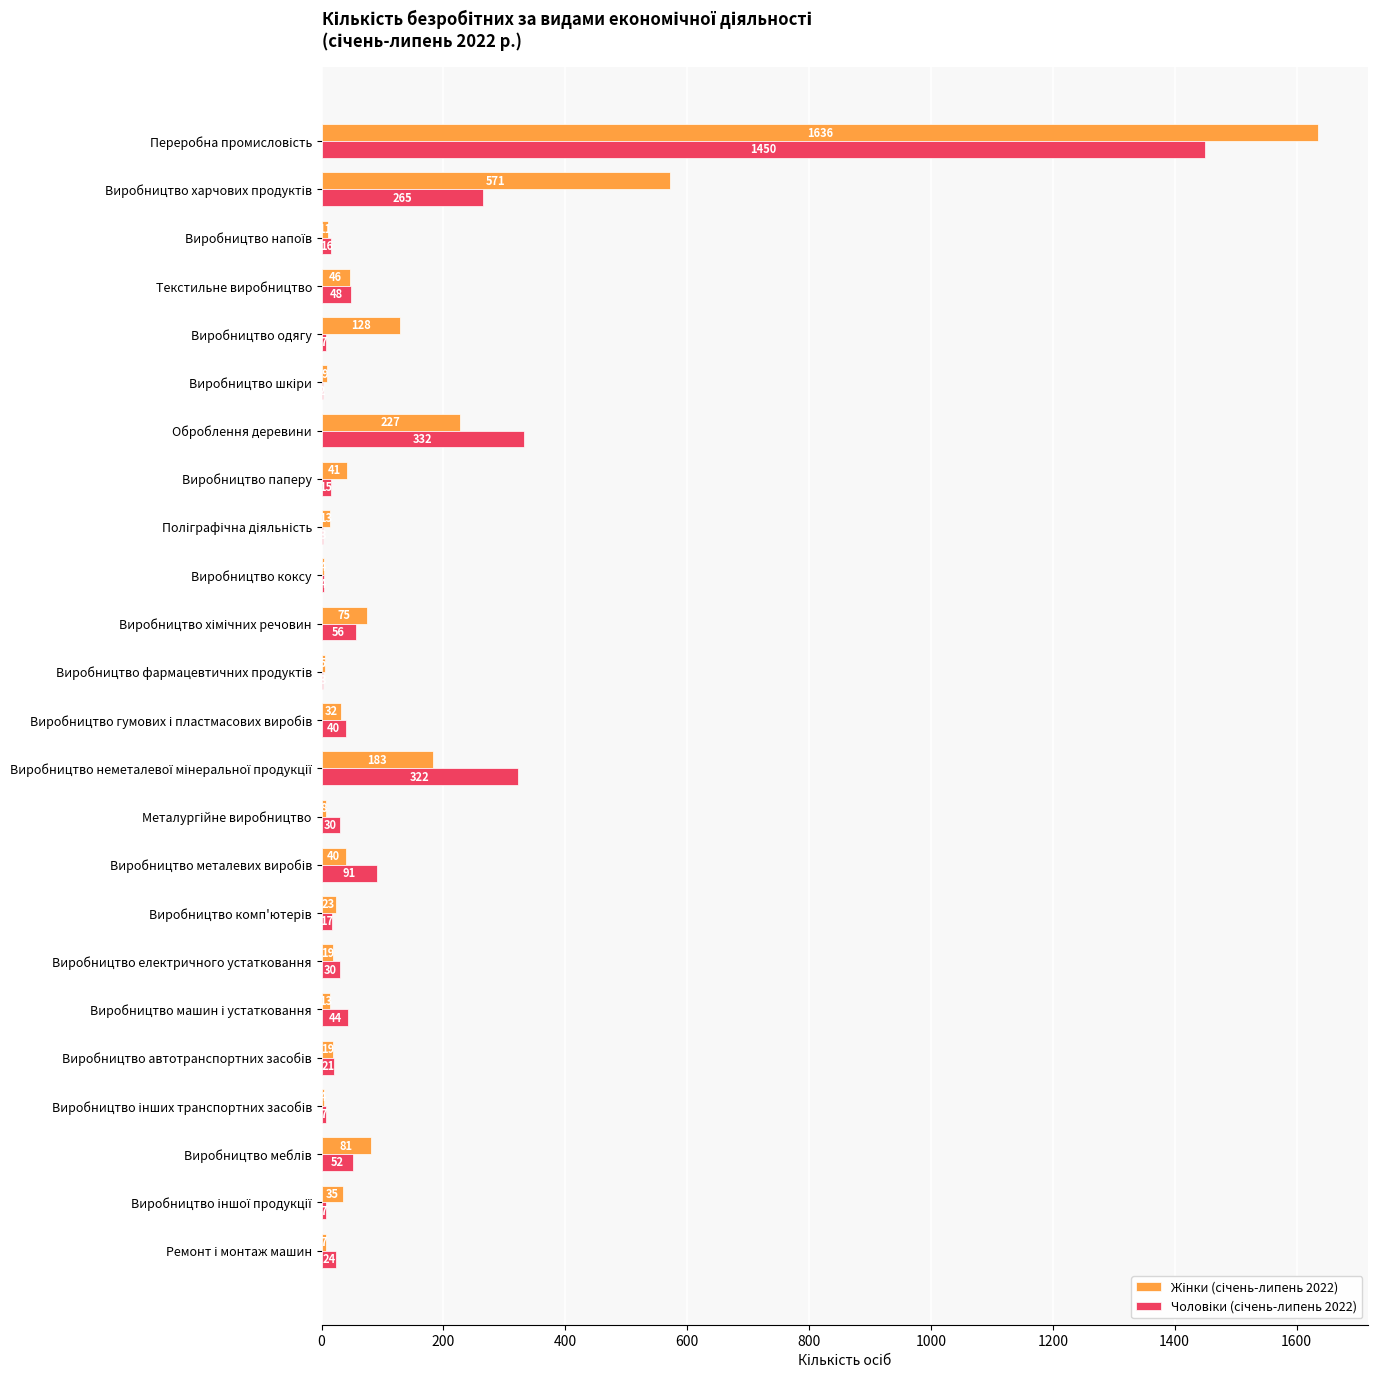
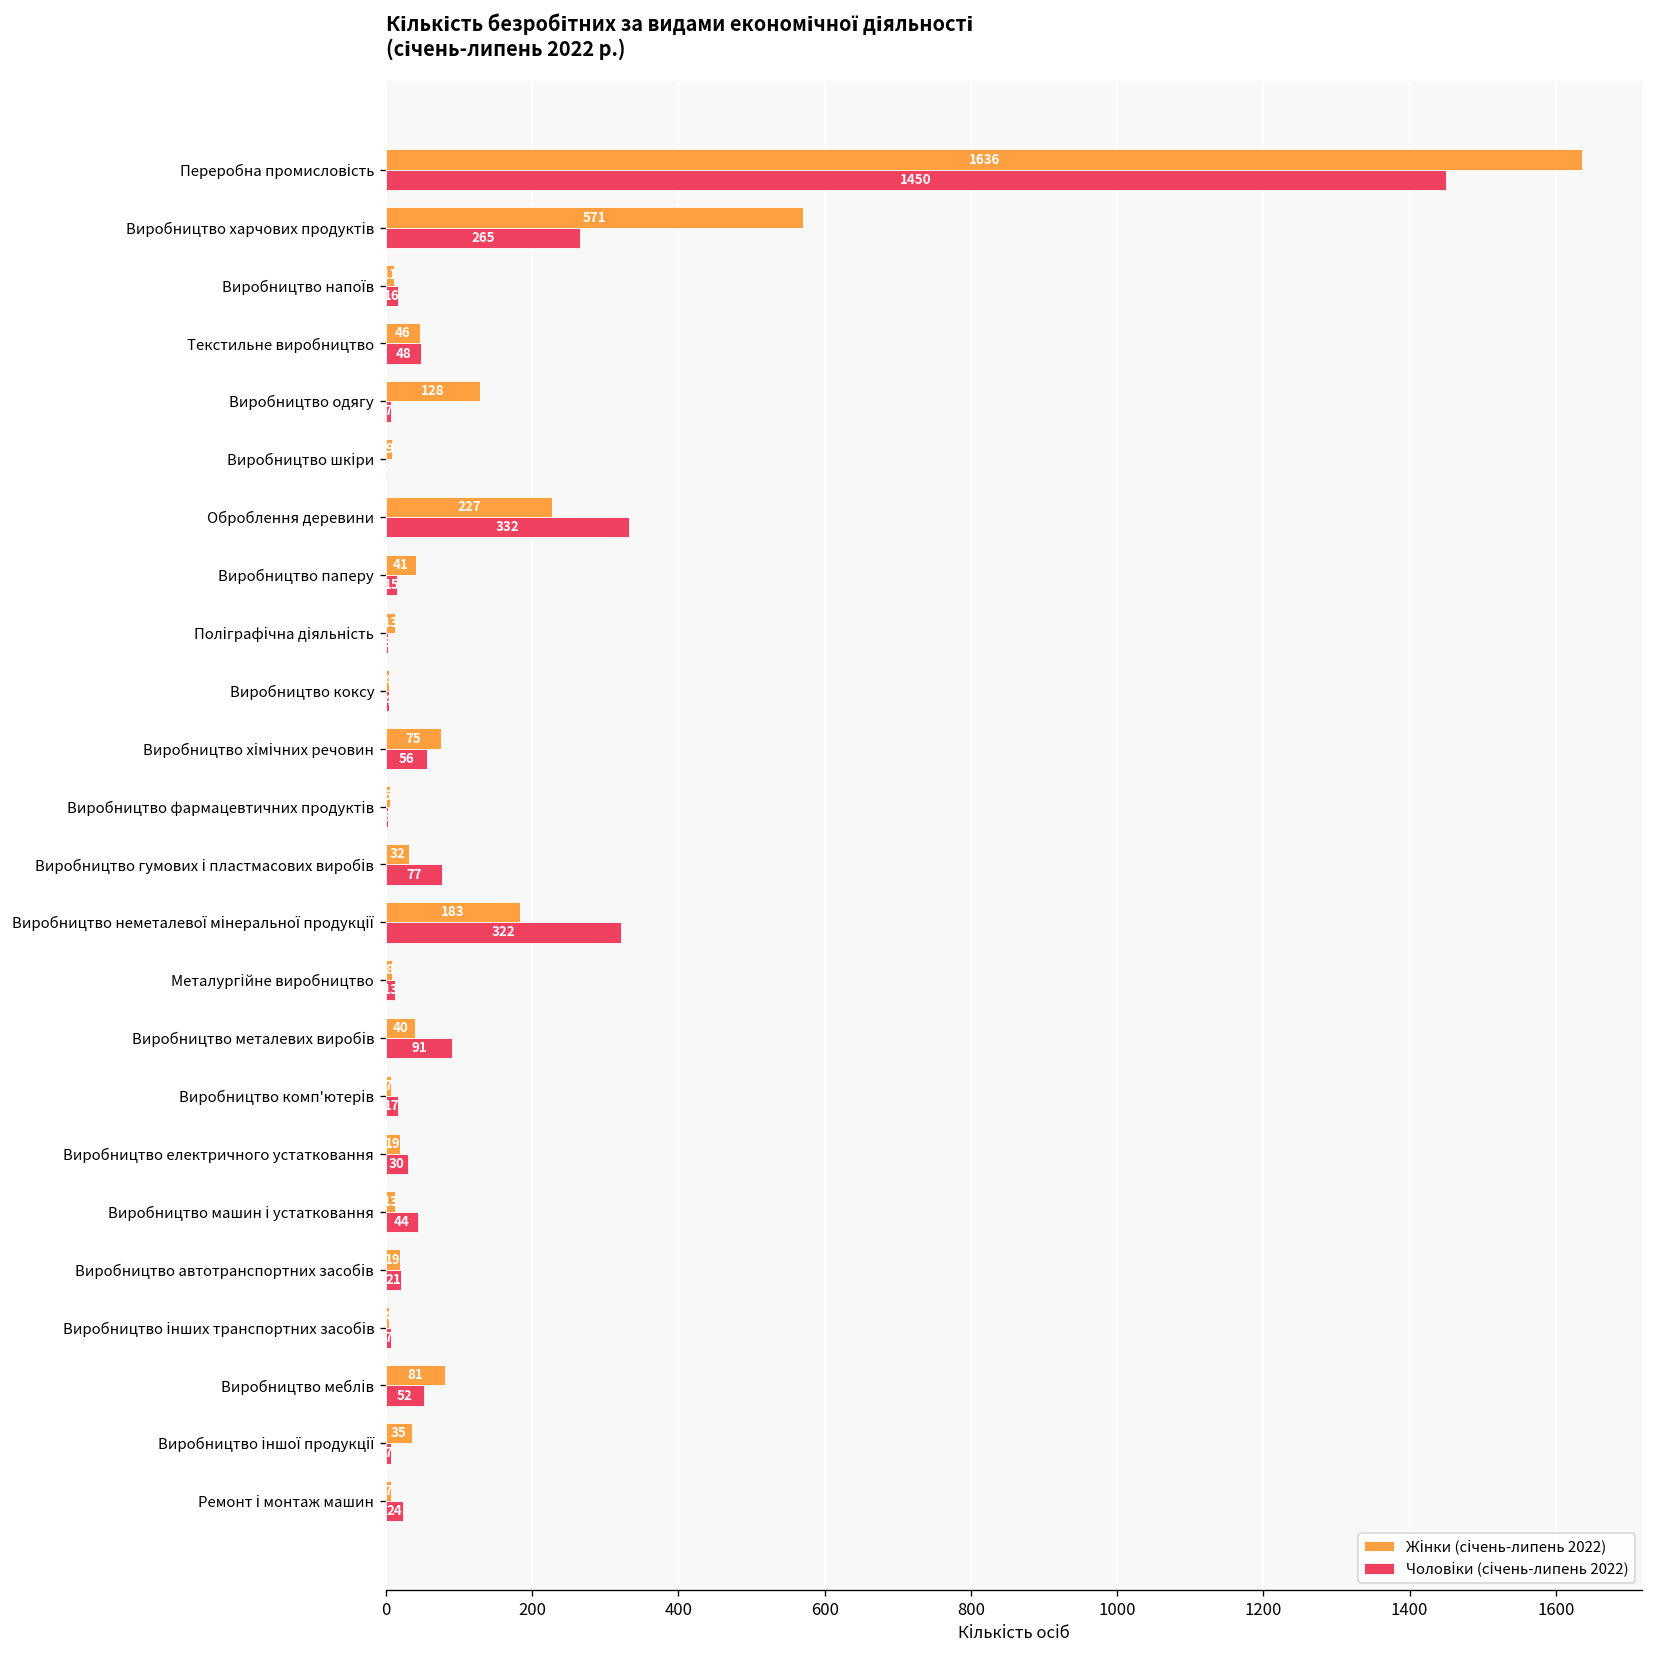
Чоловіки (січень-липень 2022), Виробництво гумових і пластмасових виробів: 40 -> 77
Чоловіки (січень-липень 2022), Металургійне виробництво: 30 -> 10
Жінки (січень-липень 2022), Виробництво комп'ютерів: 20 -> 10
